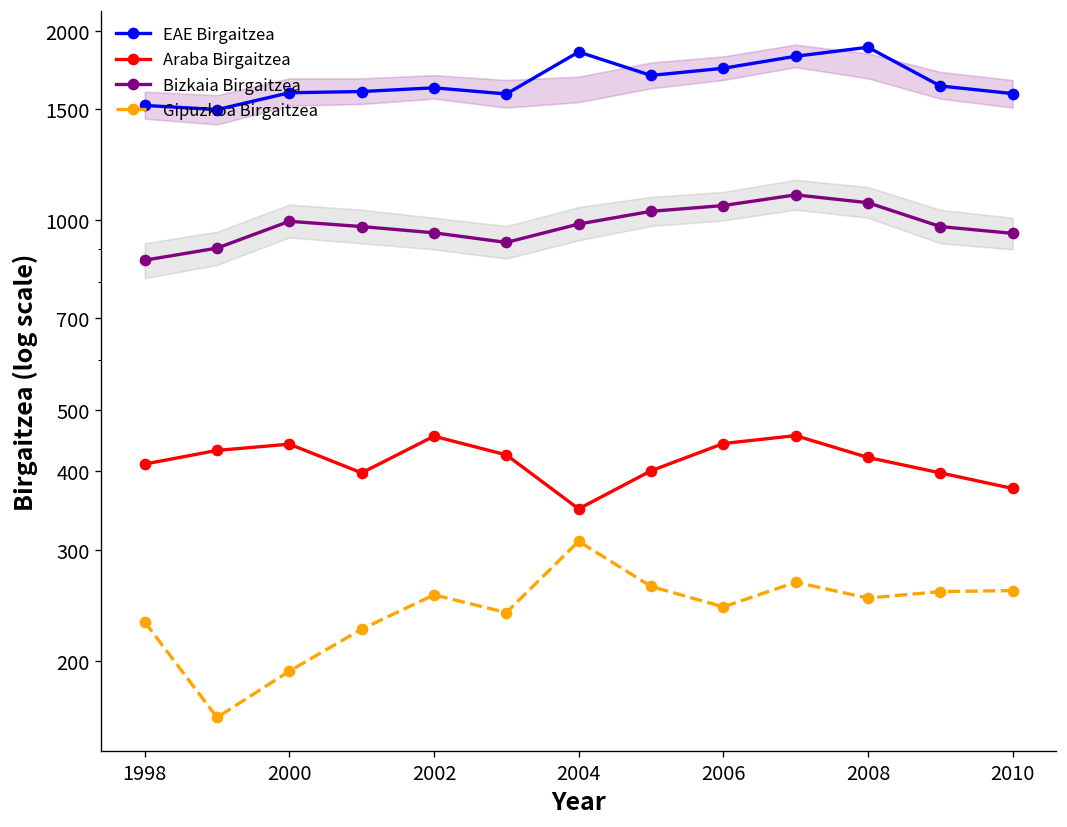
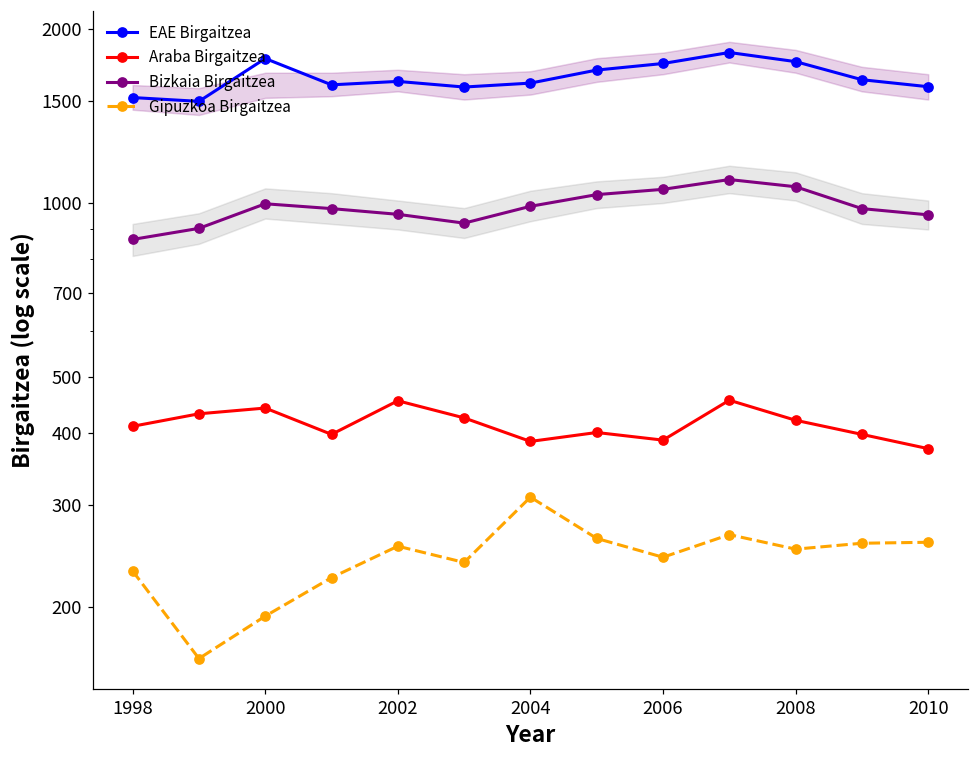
EAE Birgaitzea, 2000: 1590 -> 1780
EAE Birgaitzea, 2004: 1850 -> 1610
Araba Birgaitzea, 2004: 350 -> 390
Araba Birgaitzea, 2006: 440 -> 390
EAE Birgaitzea, 2008: 1880 -> 1760
